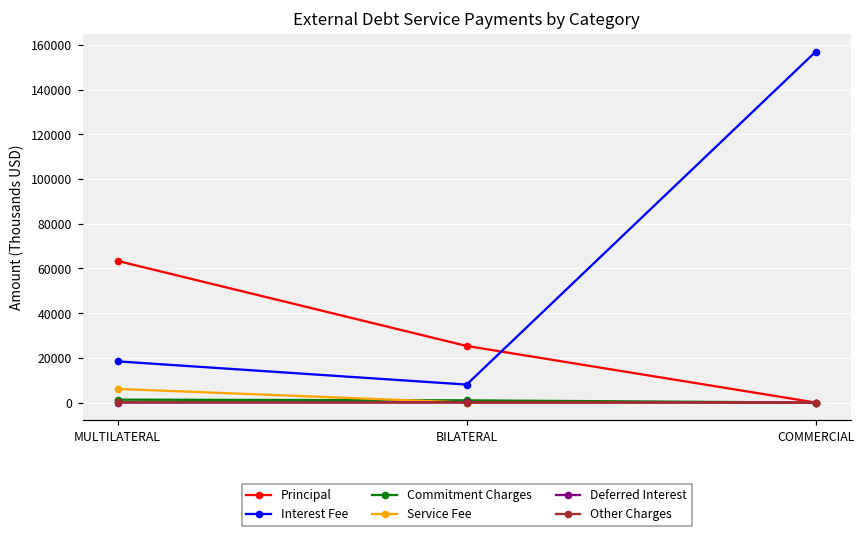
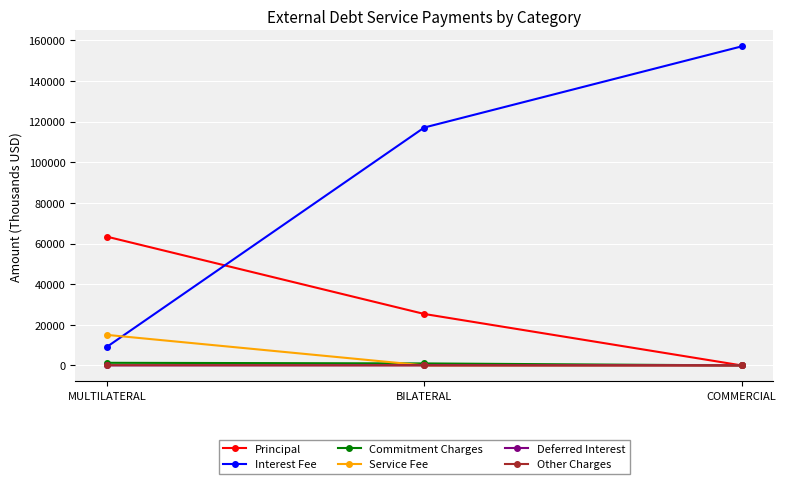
Interest Fee, MULTILATERAL: 18000 -> 9000
Service Fee, MULTILATERAL: 6000 -> 15000
Interest Fee, BILATERAL: 8000 -> 117000
